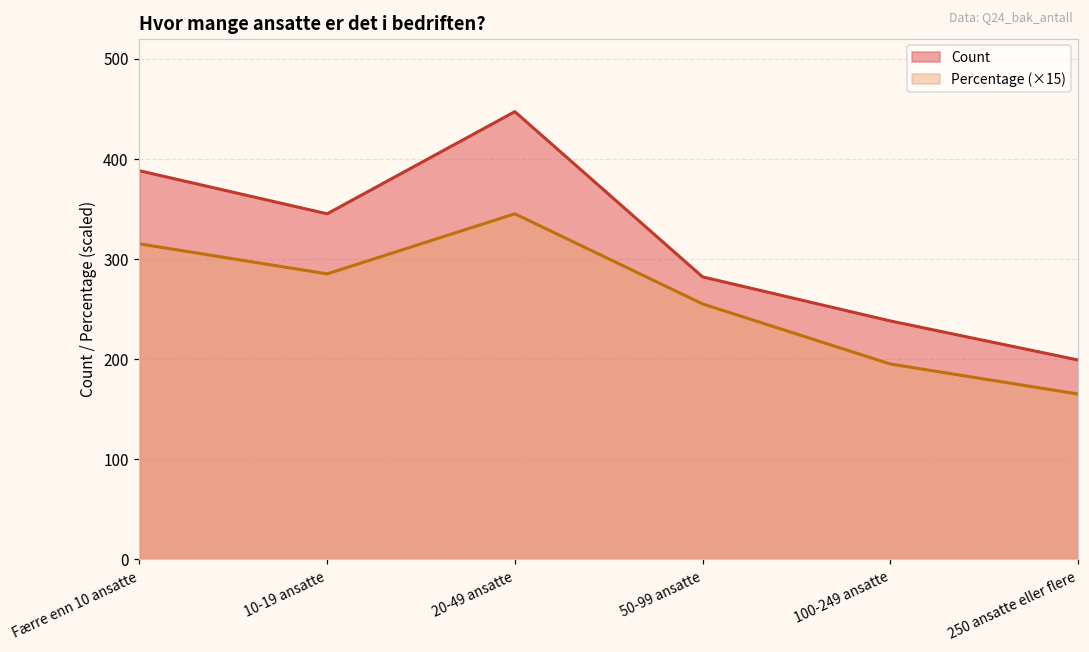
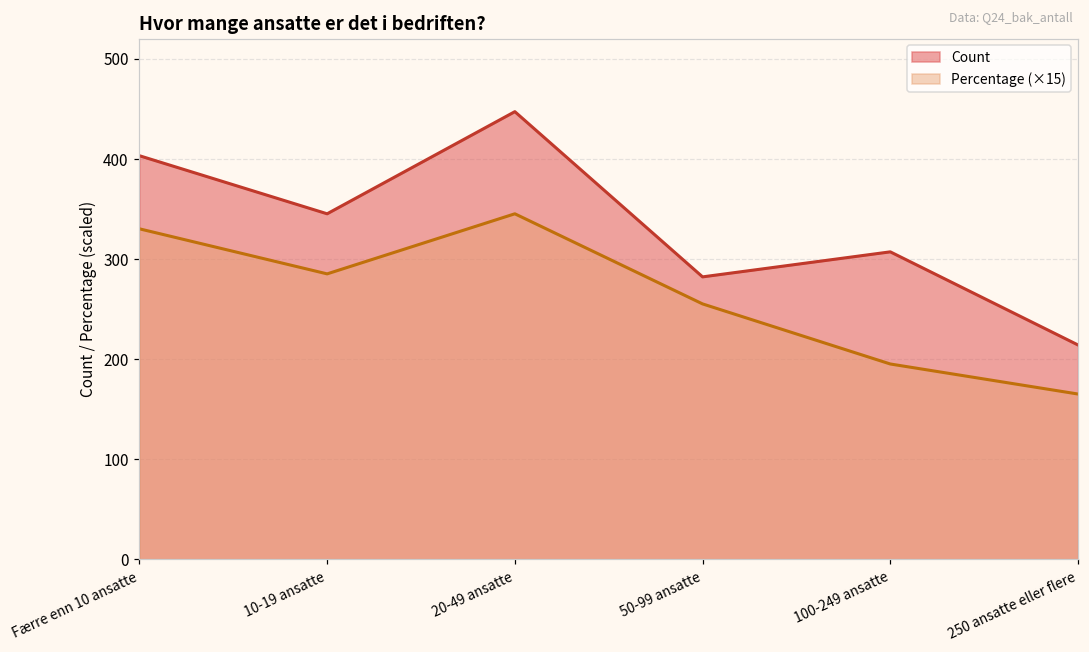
Count, Færre enn 10 ansatte: 390 -> 400
Percentage (×15), Færre enn 10 ansatte: 320 -> 330
Count, 100-249 ansatte: 240 -> 310
Count, 250 ansatte eller flere: 200 -> 210
